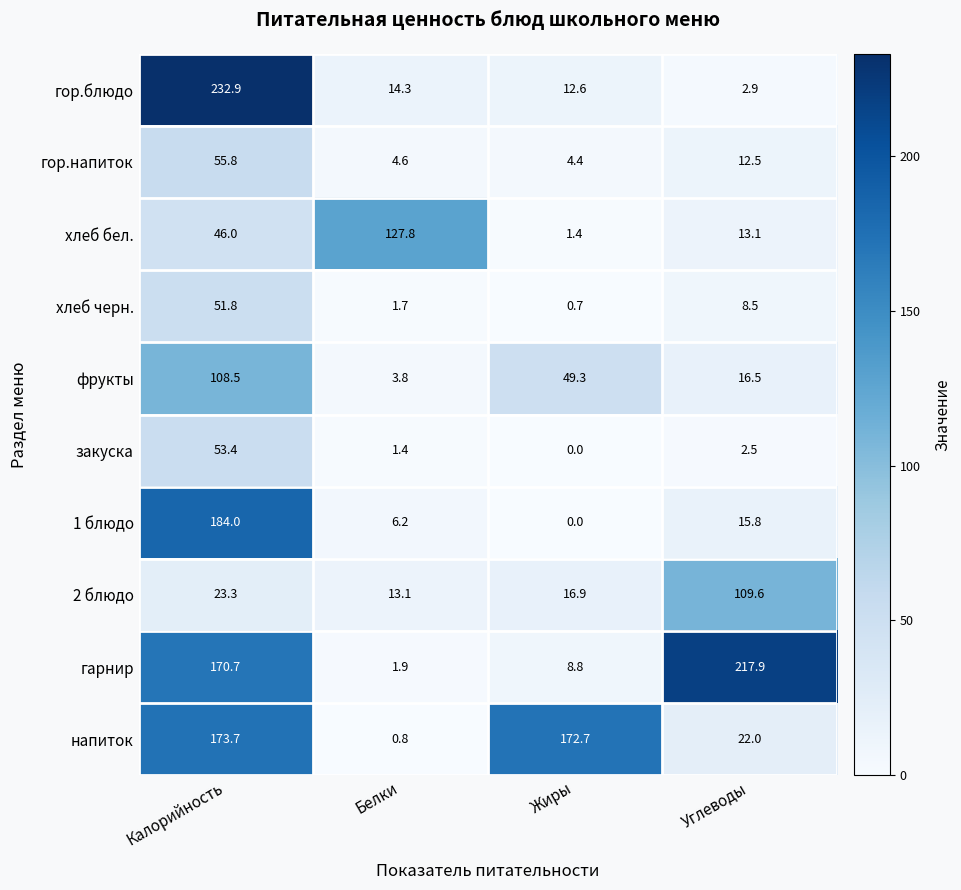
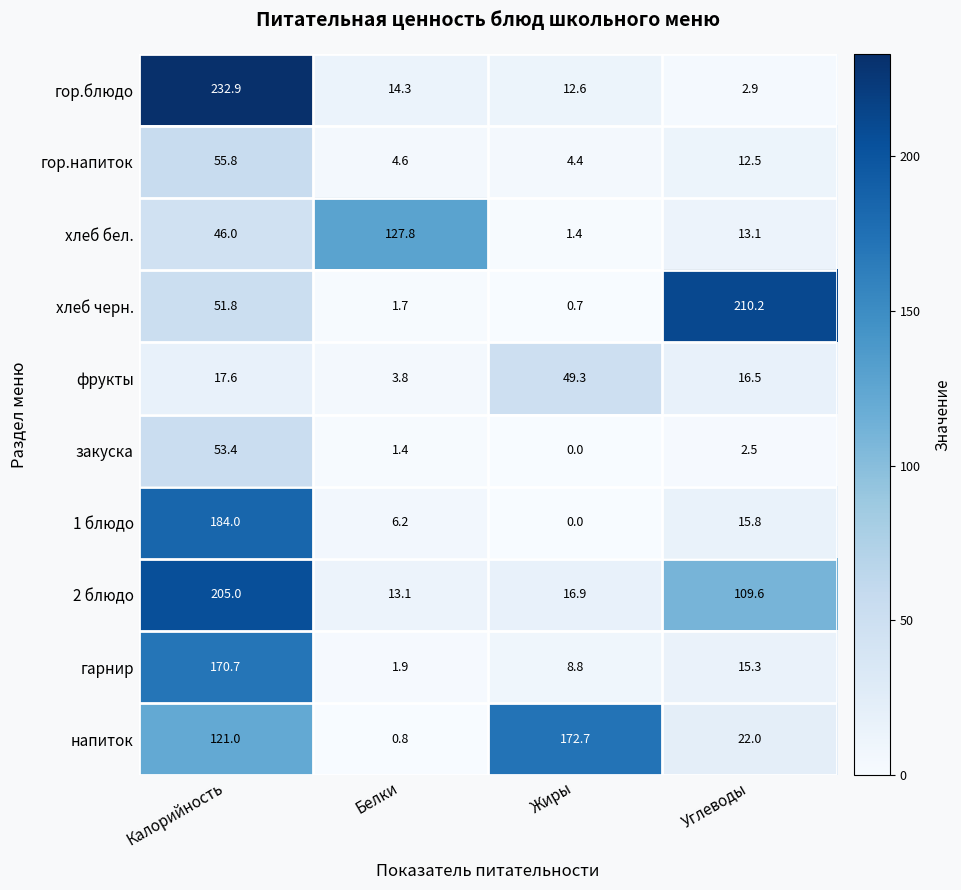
хлеб черн., Углеводы: 8.5 -> 210.2
фрукты, Калорийность: 108.5 -> 17.6
2 блюдо, Калорийность: 23.3 -> 205.0
гарнир, Углеводы: 217.9 -> 15.3
напиток, Калорийность: 173.7 -> 121.0
